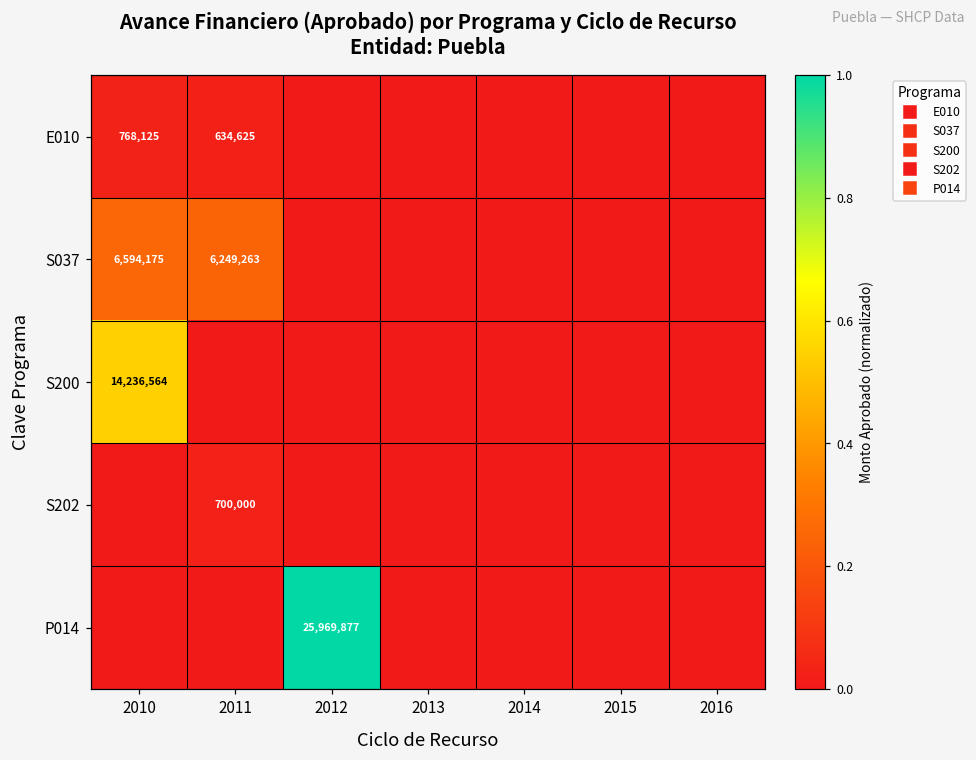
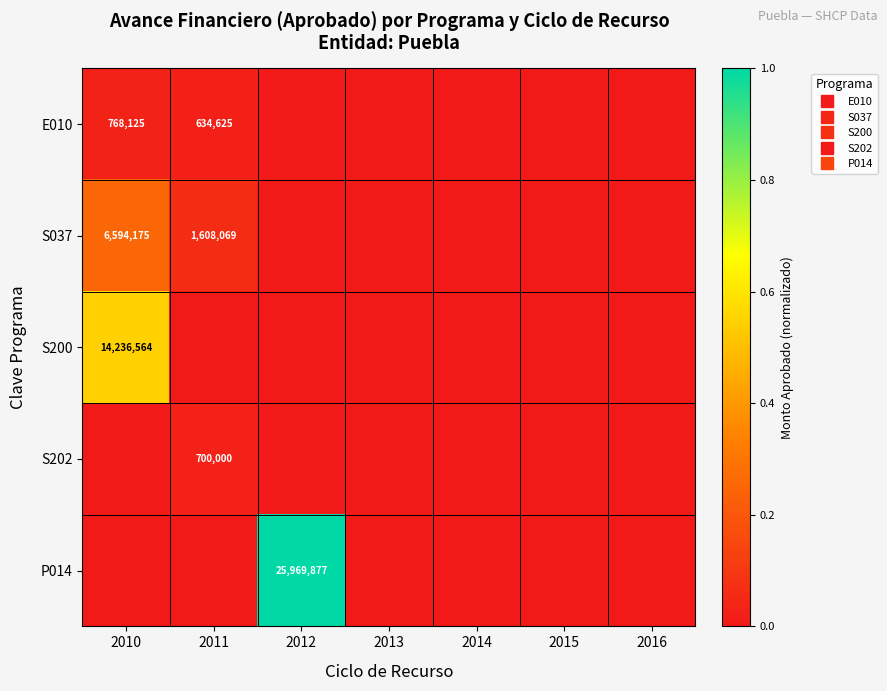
S037, 2011: 6,249,263 -> 1,608,069
